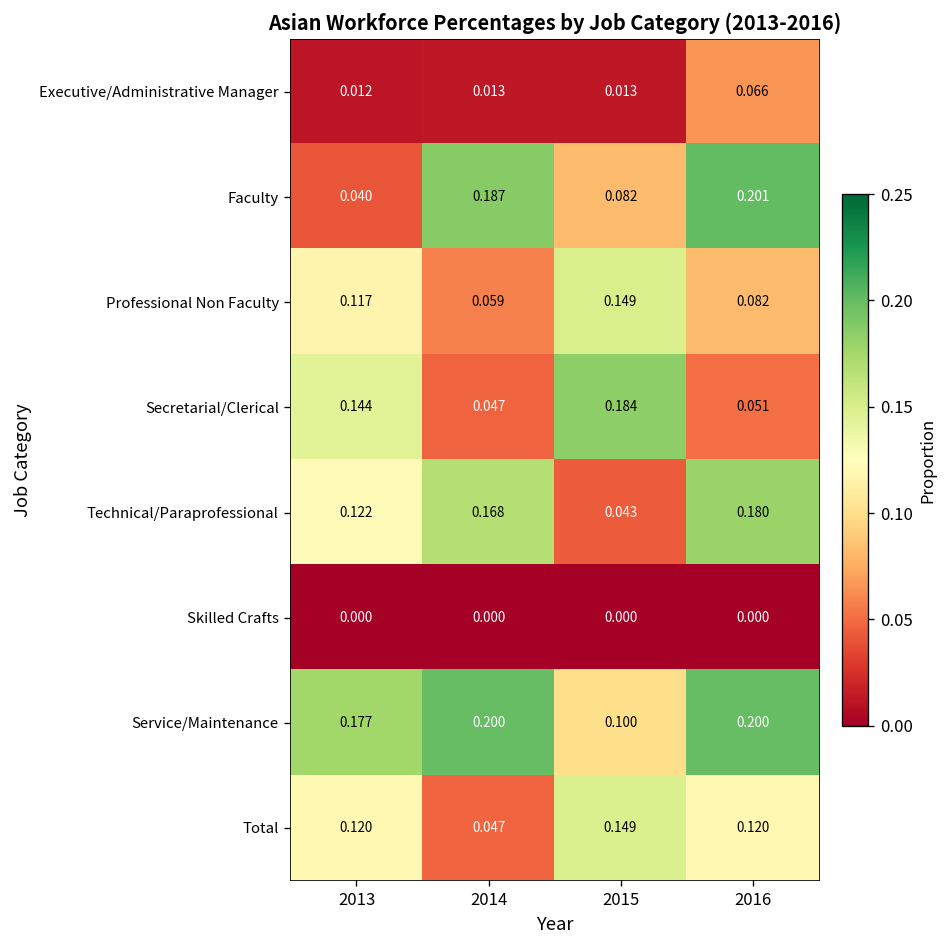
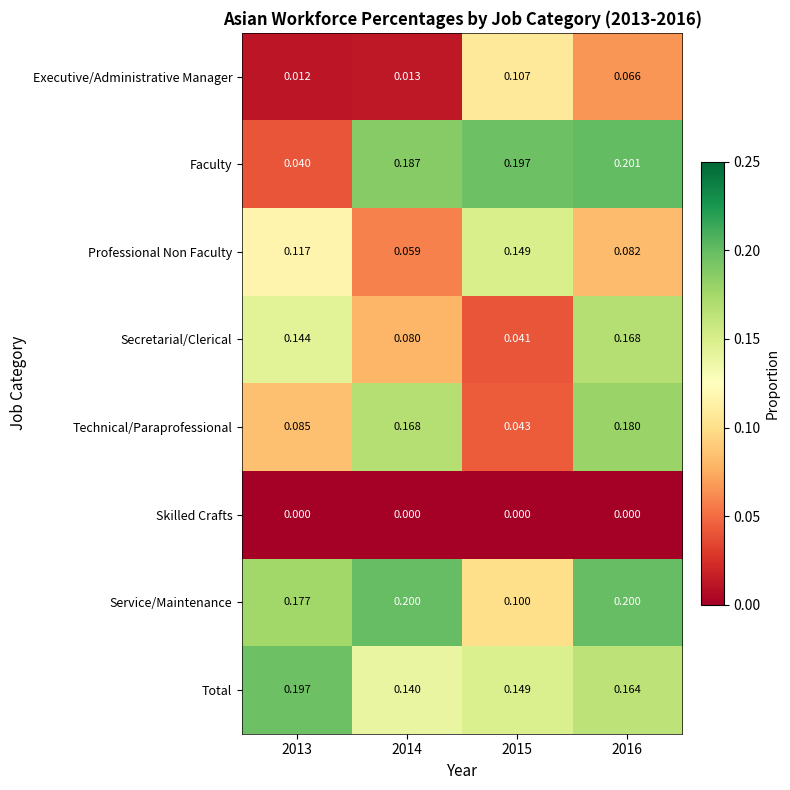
Executive/Administrative Manager, 2015: 0.013 -> 0.107
Faculty, 2015: 0.082 -> 0.197
Secretarial/Clerical, 2014: 0.047 -> 0.080
Secretarial/Clerical, 2015: 0.184 -> 0.041
Secretarial/Clerical, 2016: 0.051 -> 0.168
Technical/Paraprofessional, 2013: 0.122 -> 0.085
Total, 2013: 0.120 -> 0.197
Total, 2014: 0.047 -> 0.140
Total, 2016: 0.120 -> 0.164
